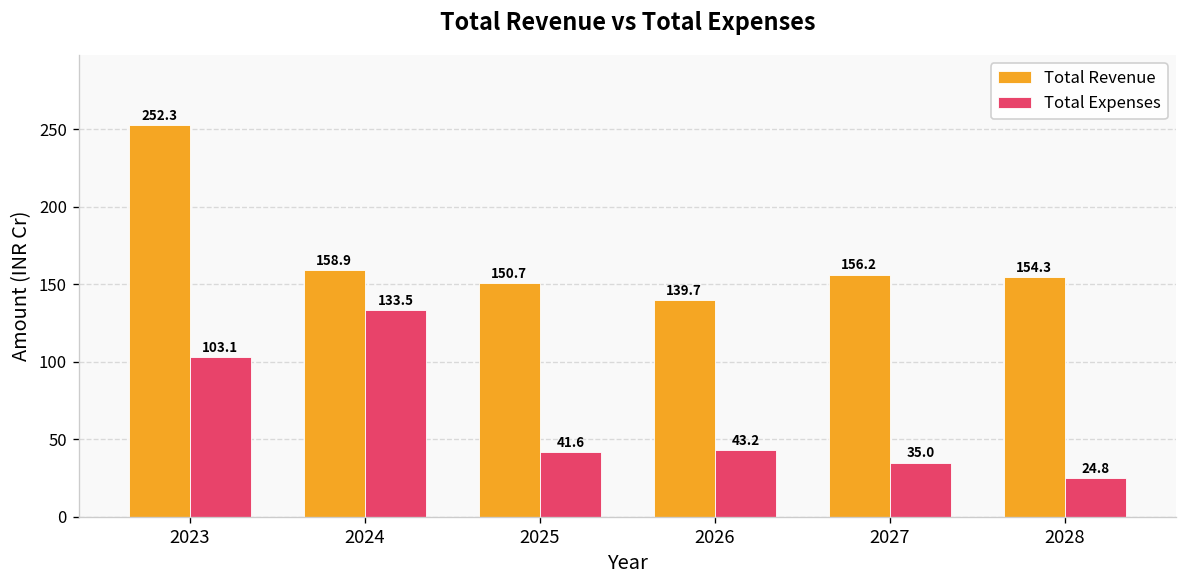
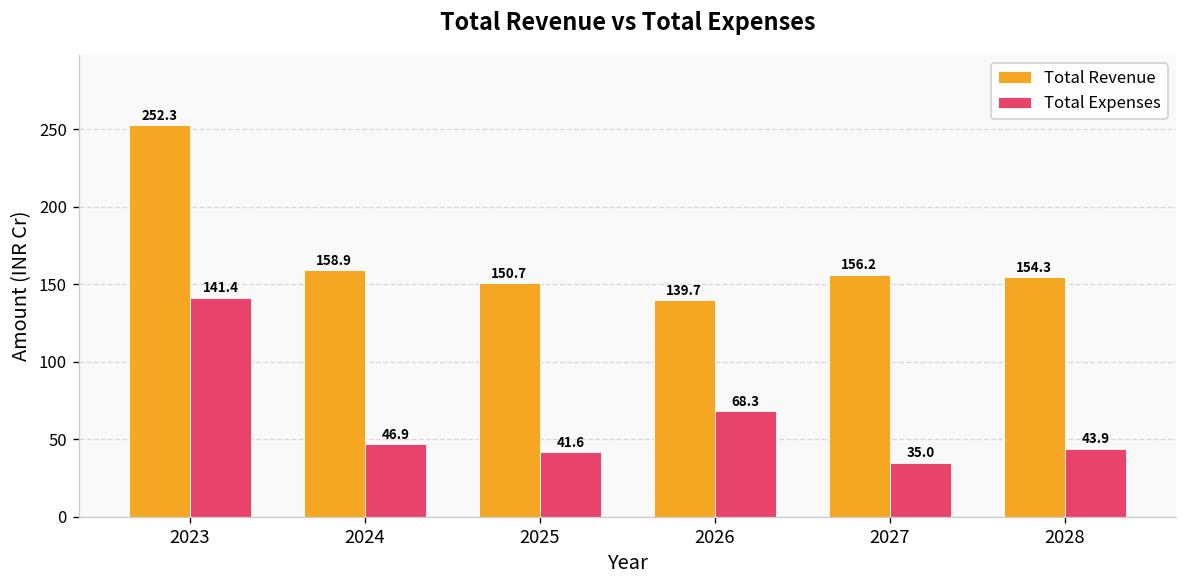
Total Expenses, 2023: 103.1 -> 141.4
Total Expenses, 2024: 133.5 -> 46.9
Total Expenses, 2026: 43.2 -> 68.3
Total Expenses, 2028: 24.8 -> 43.9
